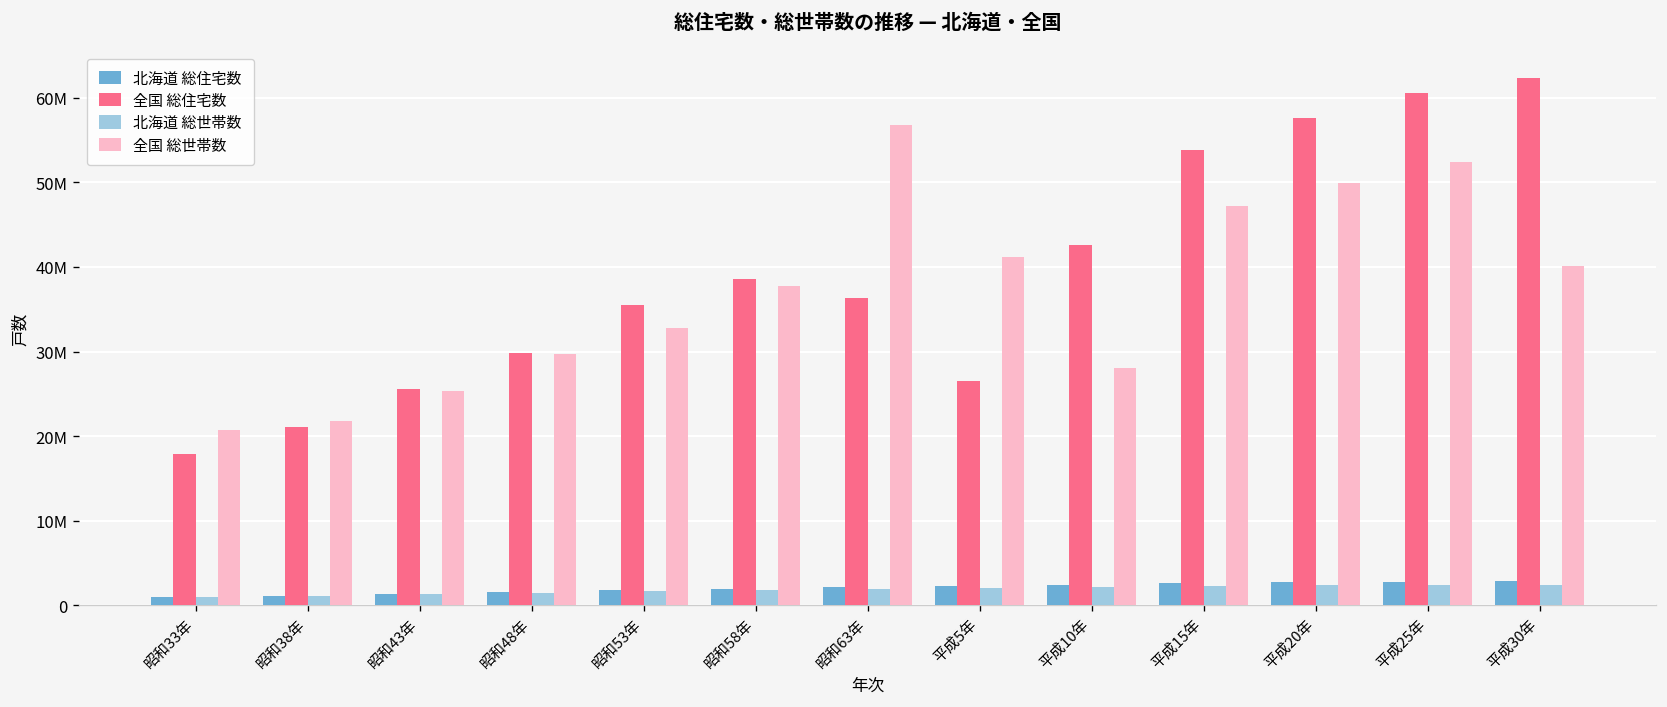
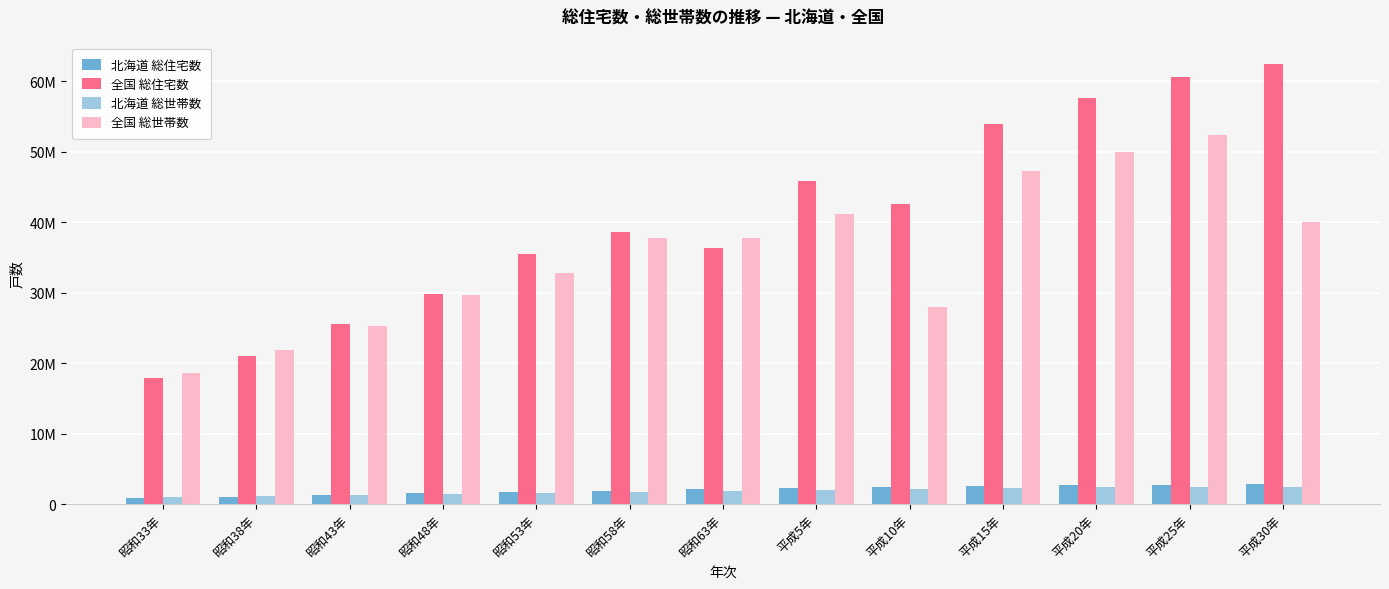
全国 総世帯数, 昭和33年: 21000000 -> 19000000
全国 総世帯数, 昭和63年: 57000000 -> 38000000
全国 総住宅数, 平成5年: 27000000 -> 46000000
